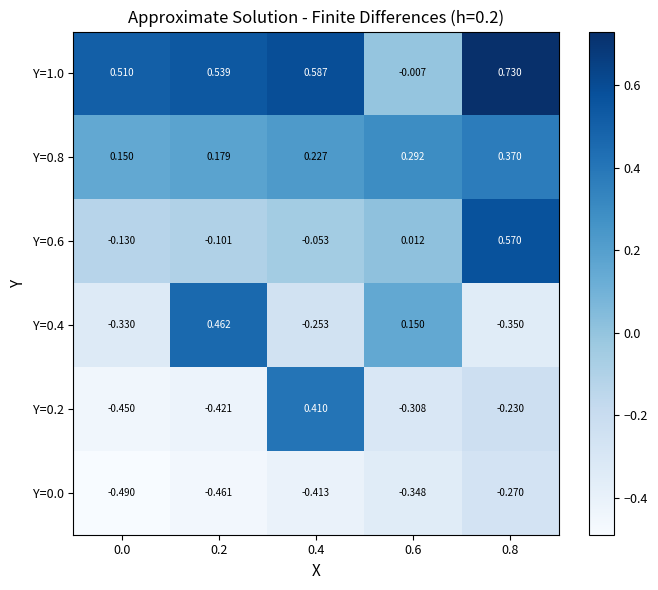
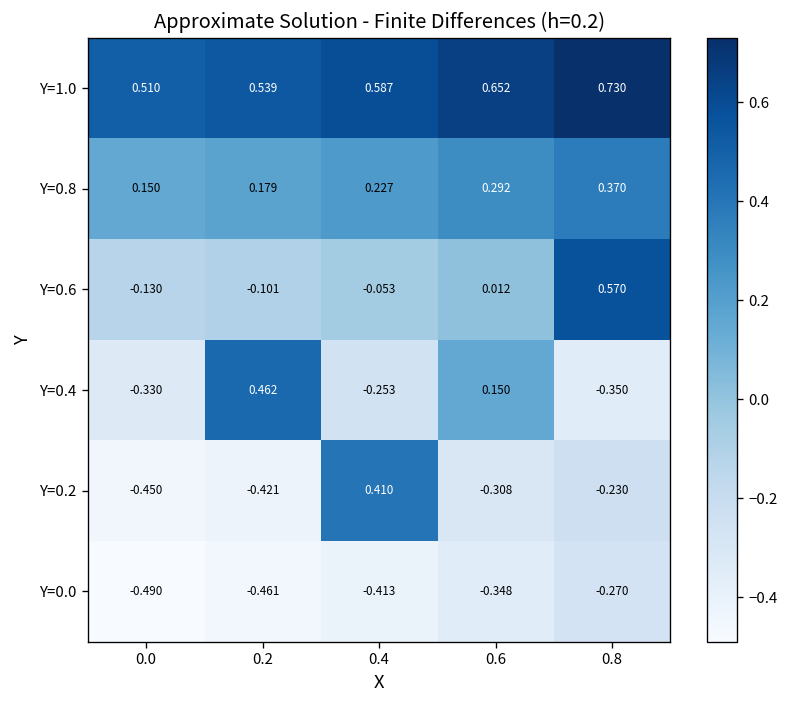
Y=1.0, 0.6: -0.007 -> 0.652
